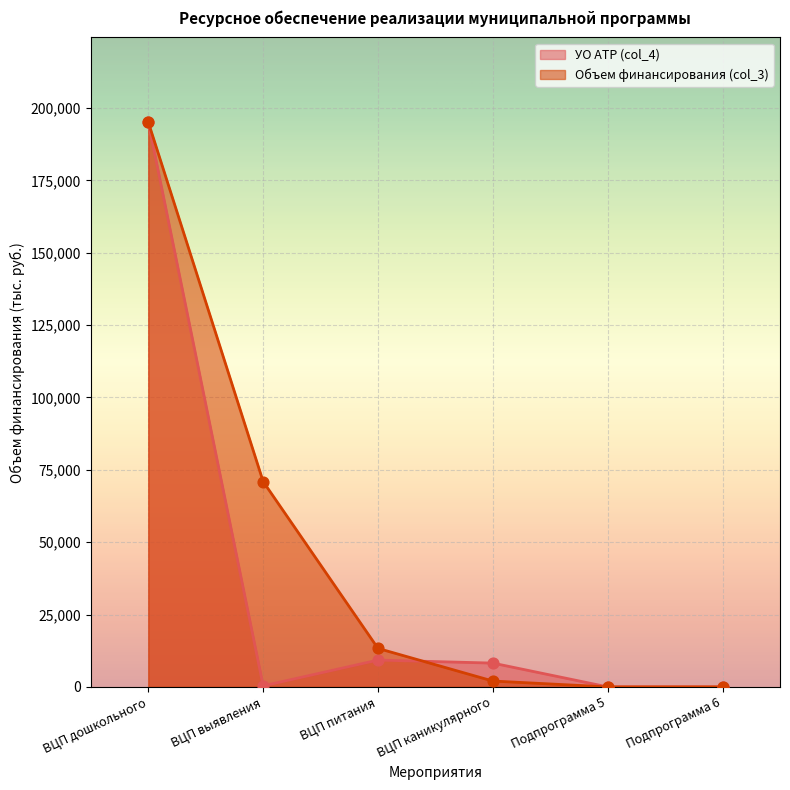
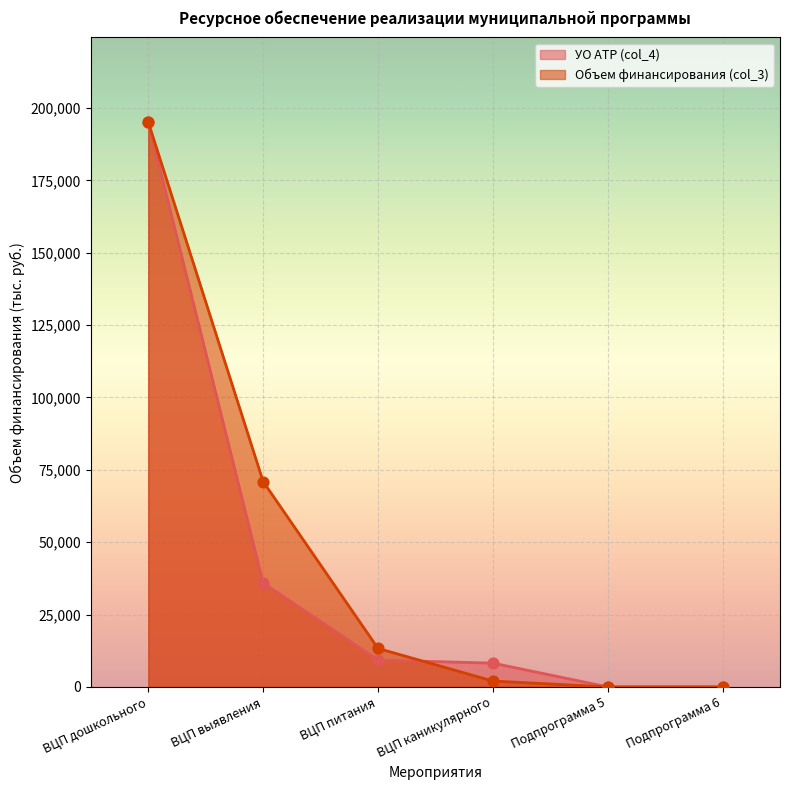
УО АТР (col_4), ВЦП выявления: 0 -> 36,000
